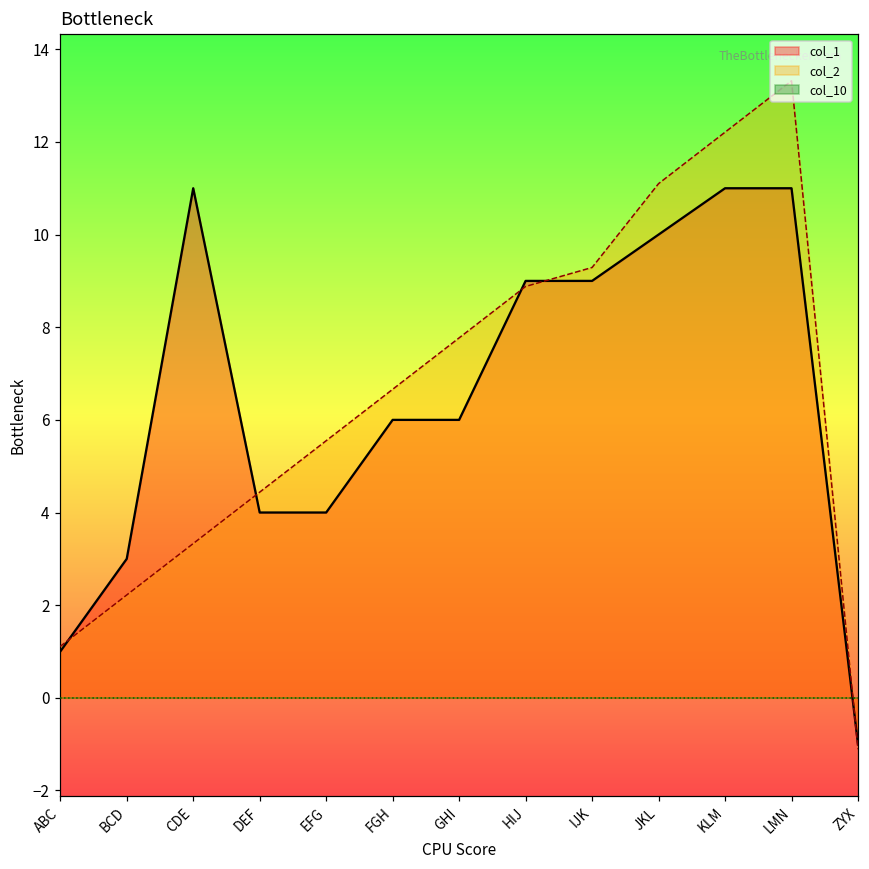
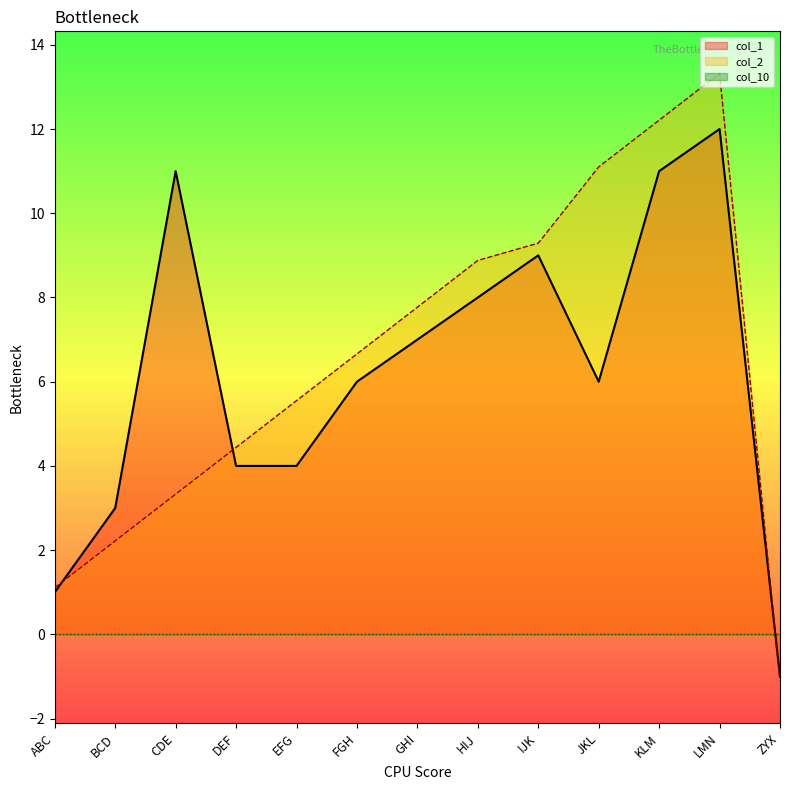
col_1, GHI: 6 -> 7
col_1, HIJ: 9 -> 8
col_1, JKL: 10 -> 6
col_1, LMN: 11 -> 12
